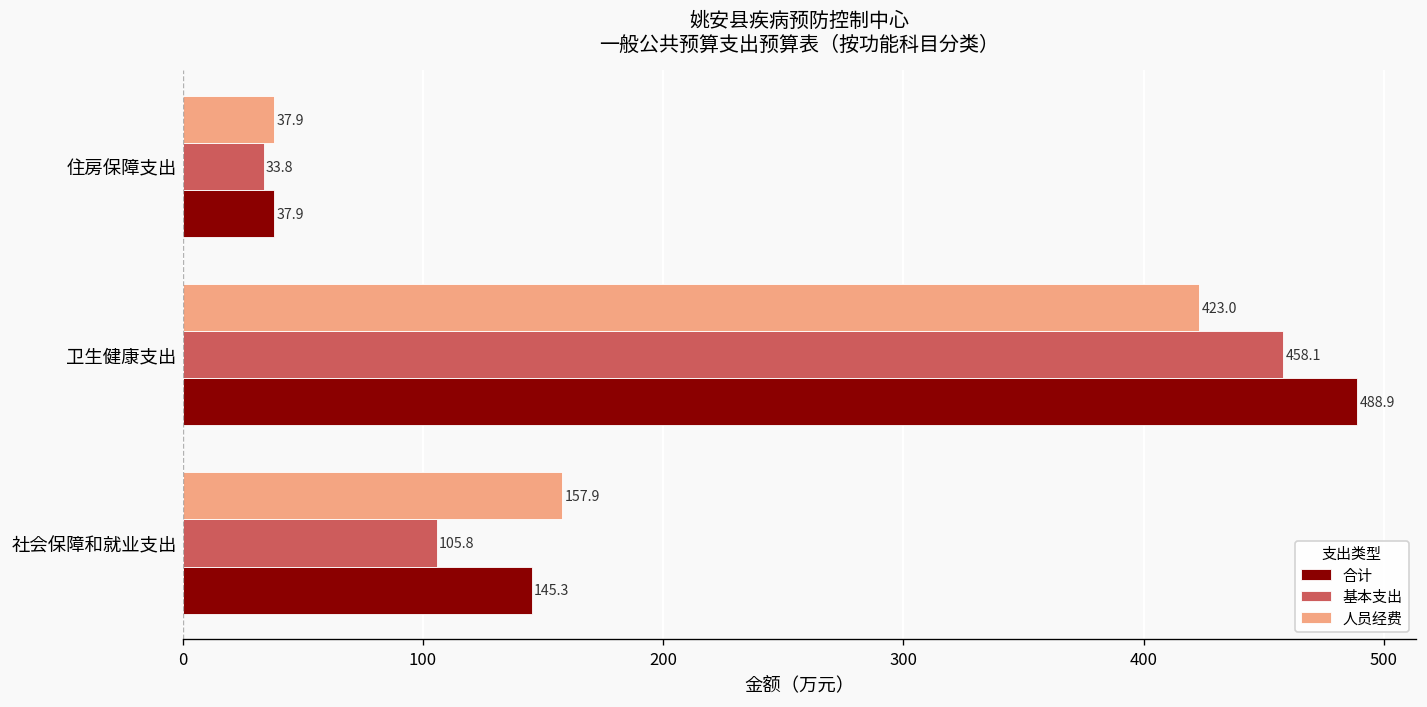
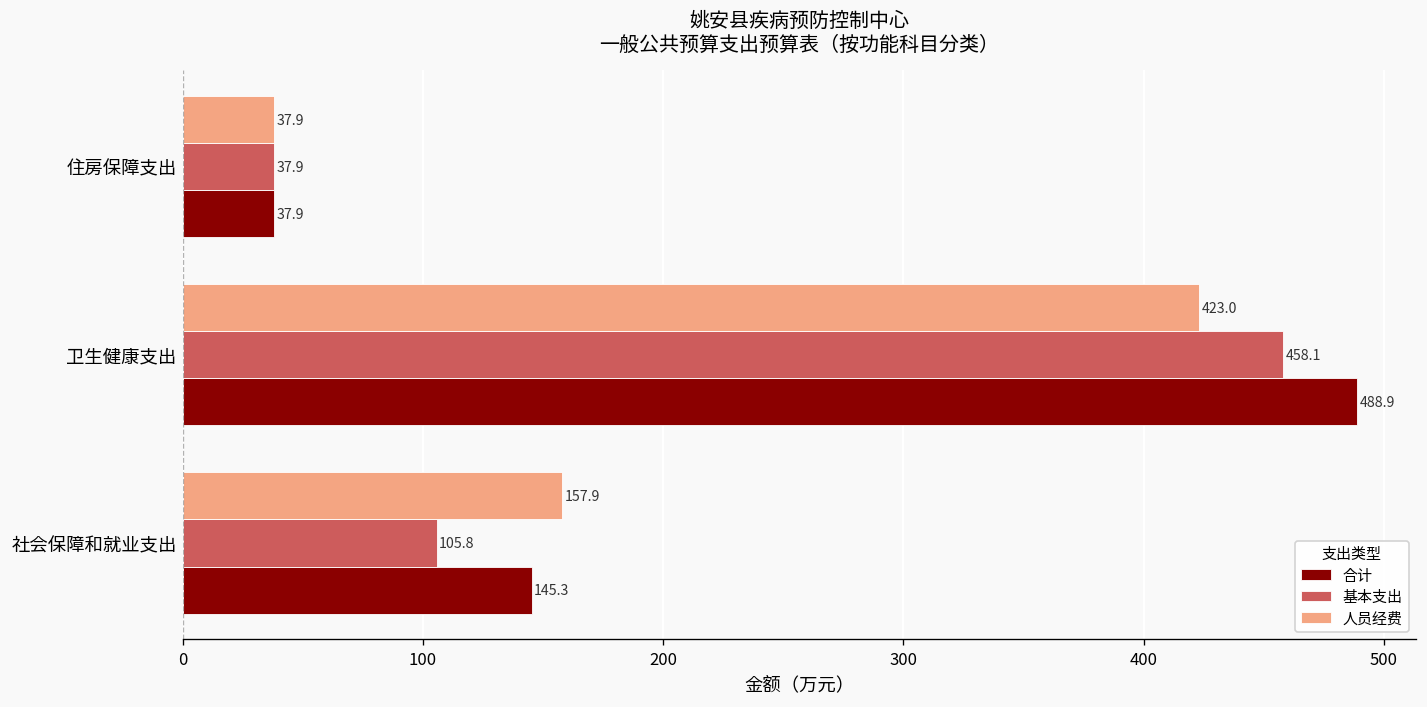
基本支出, 住房保障支出: 33.8 -> 37.9
